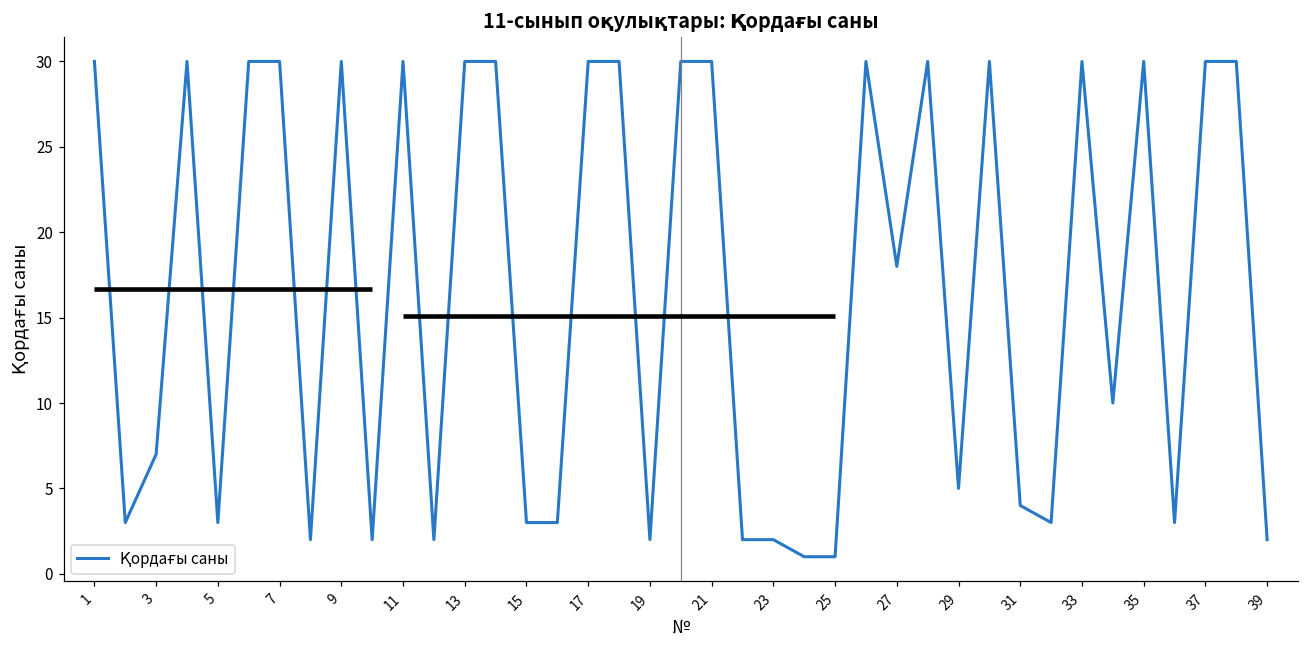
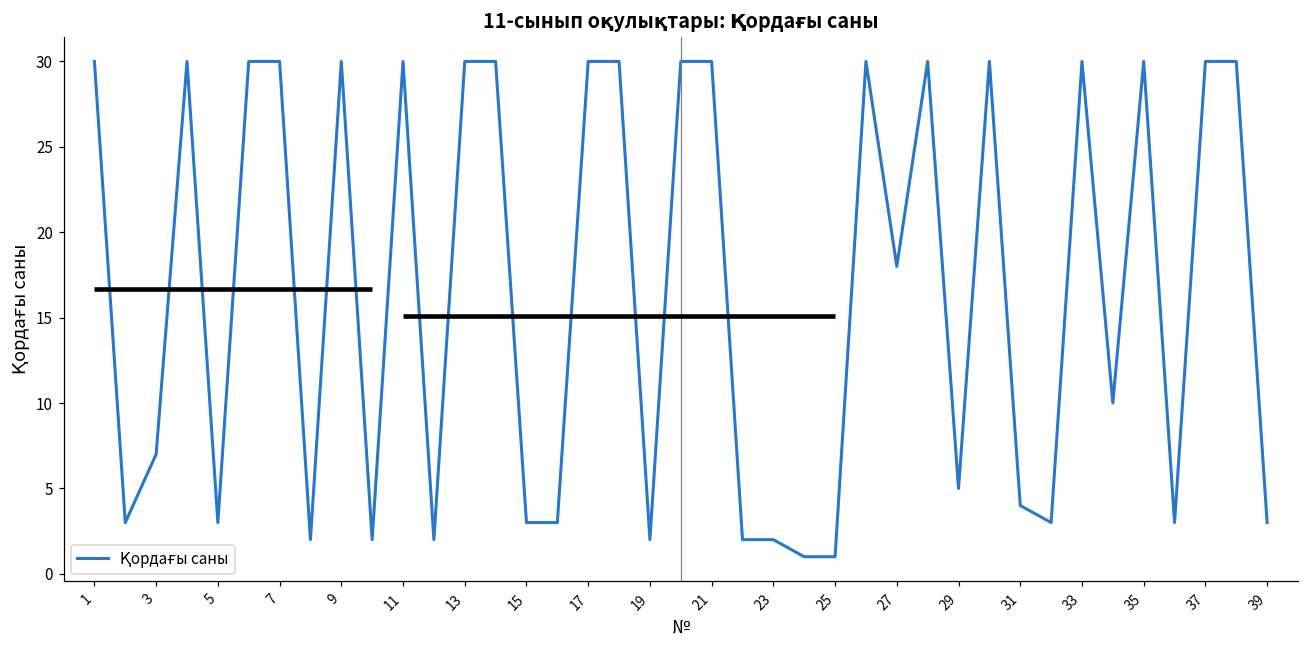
39: 2 -> 3
